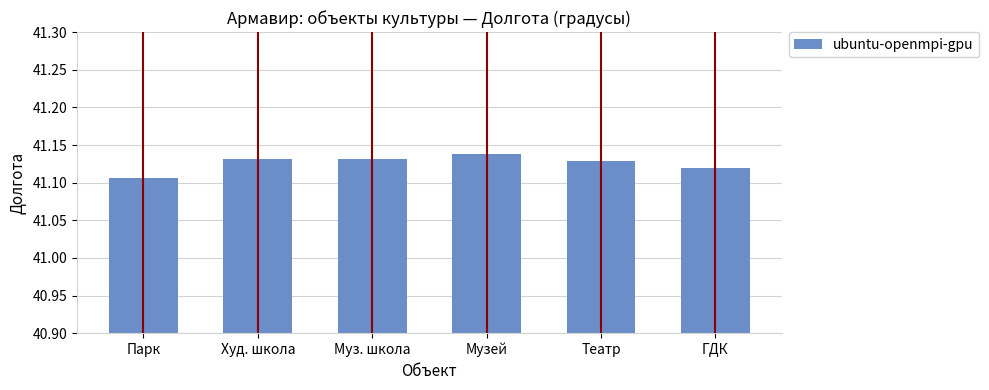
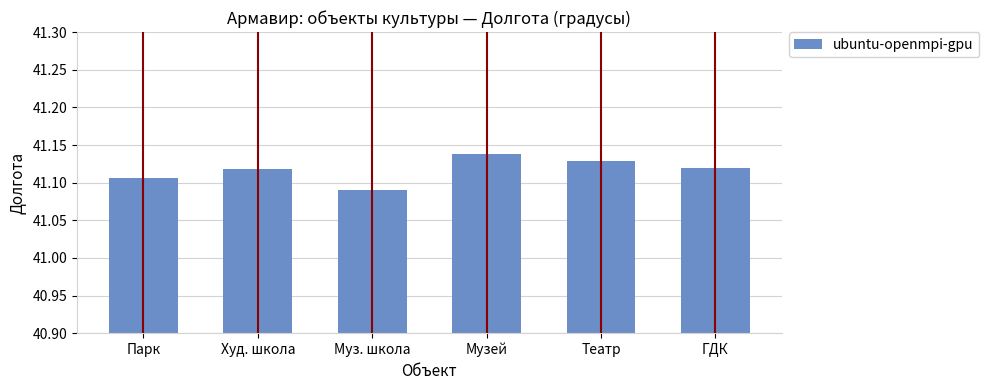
Худ. школа: 41.13 -> 41.12
Муз. школа: 41.13 -> 41.09
